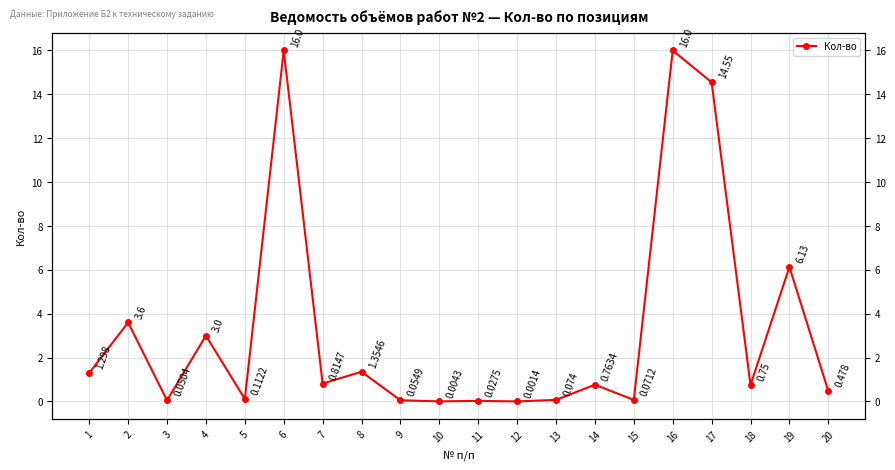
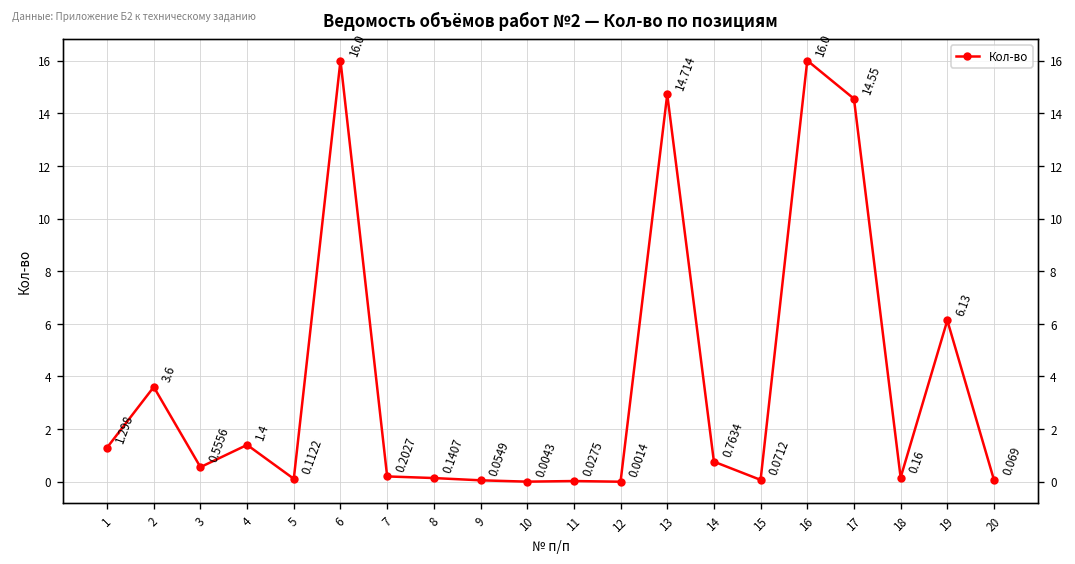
3: 0.0504 -> 0.5556
4: 3.0 -> 1.4
7: 0.8147 -> 0.2027
8: 1.3546 -> 0.1407
13: 0.074 -> 14.714
18: 0.75 -> 0.16
20: 0.478 -> 0.069
